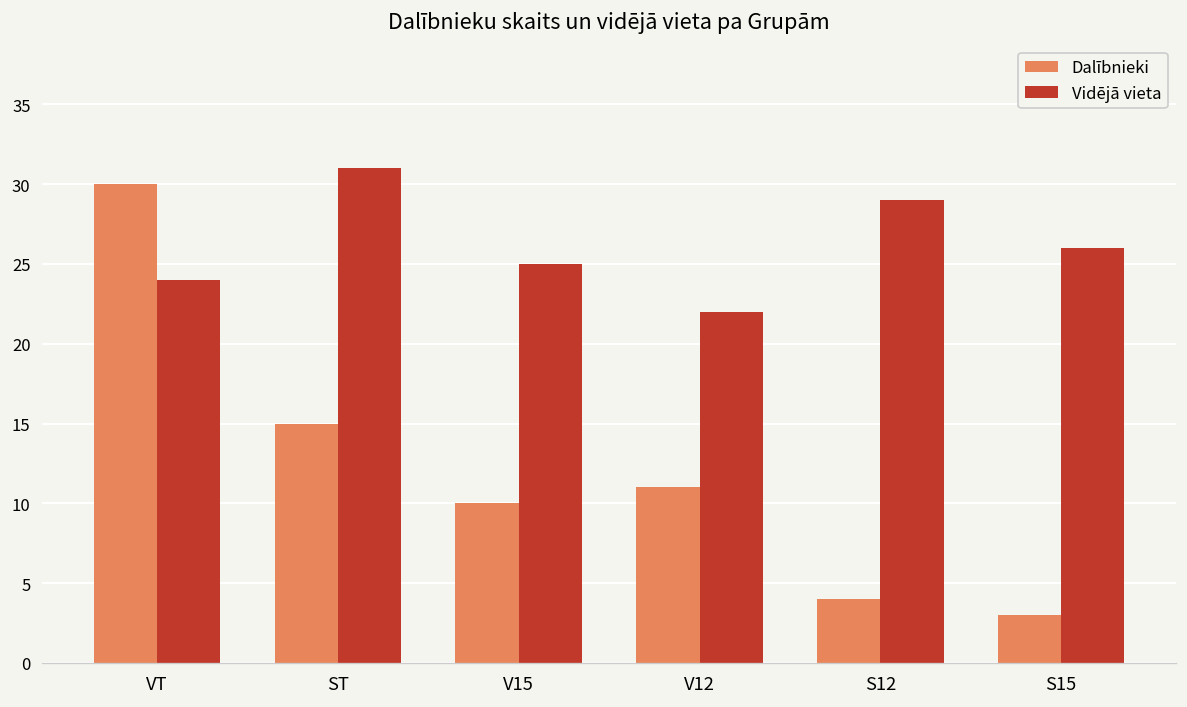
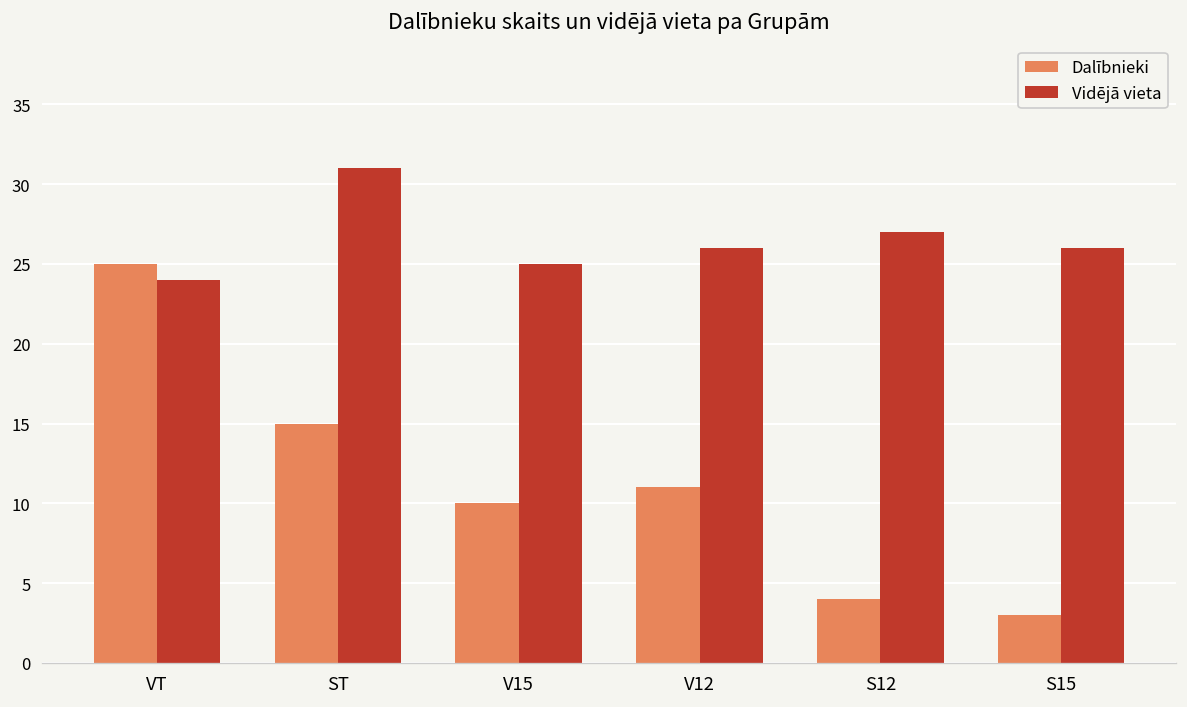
Dalībnieki, VT: 30 -> 25
Vidējā vieta, V12: 22 -> 26
Vidējā vieta, S12: 29 -> 27
